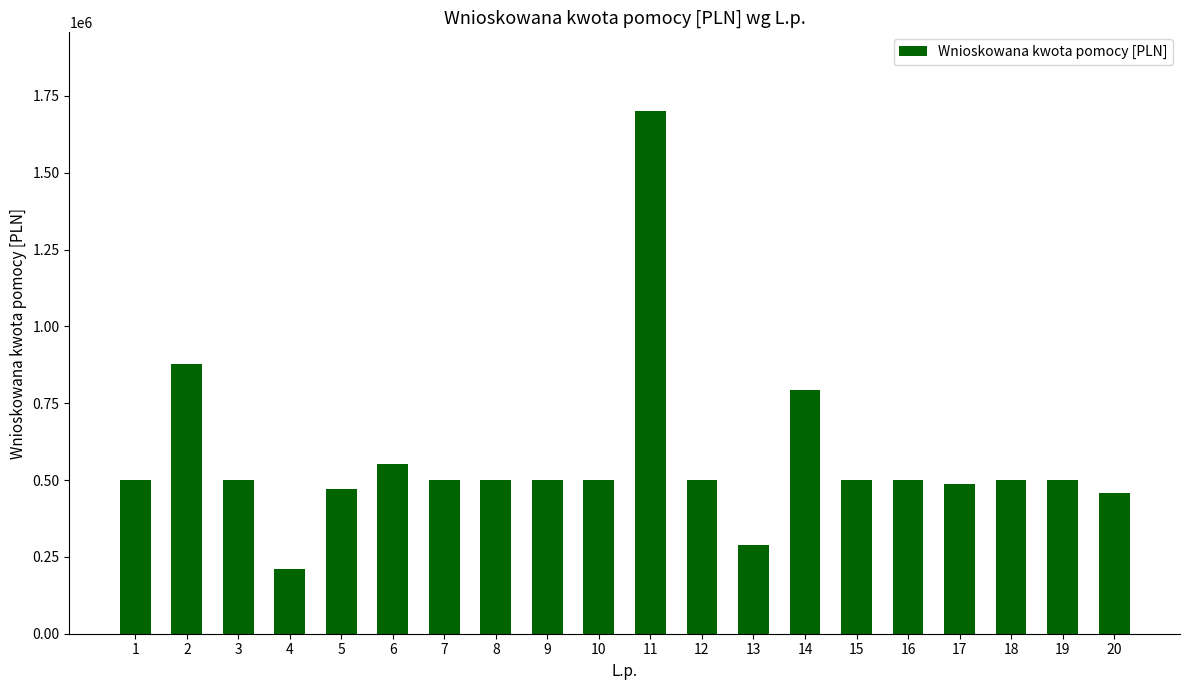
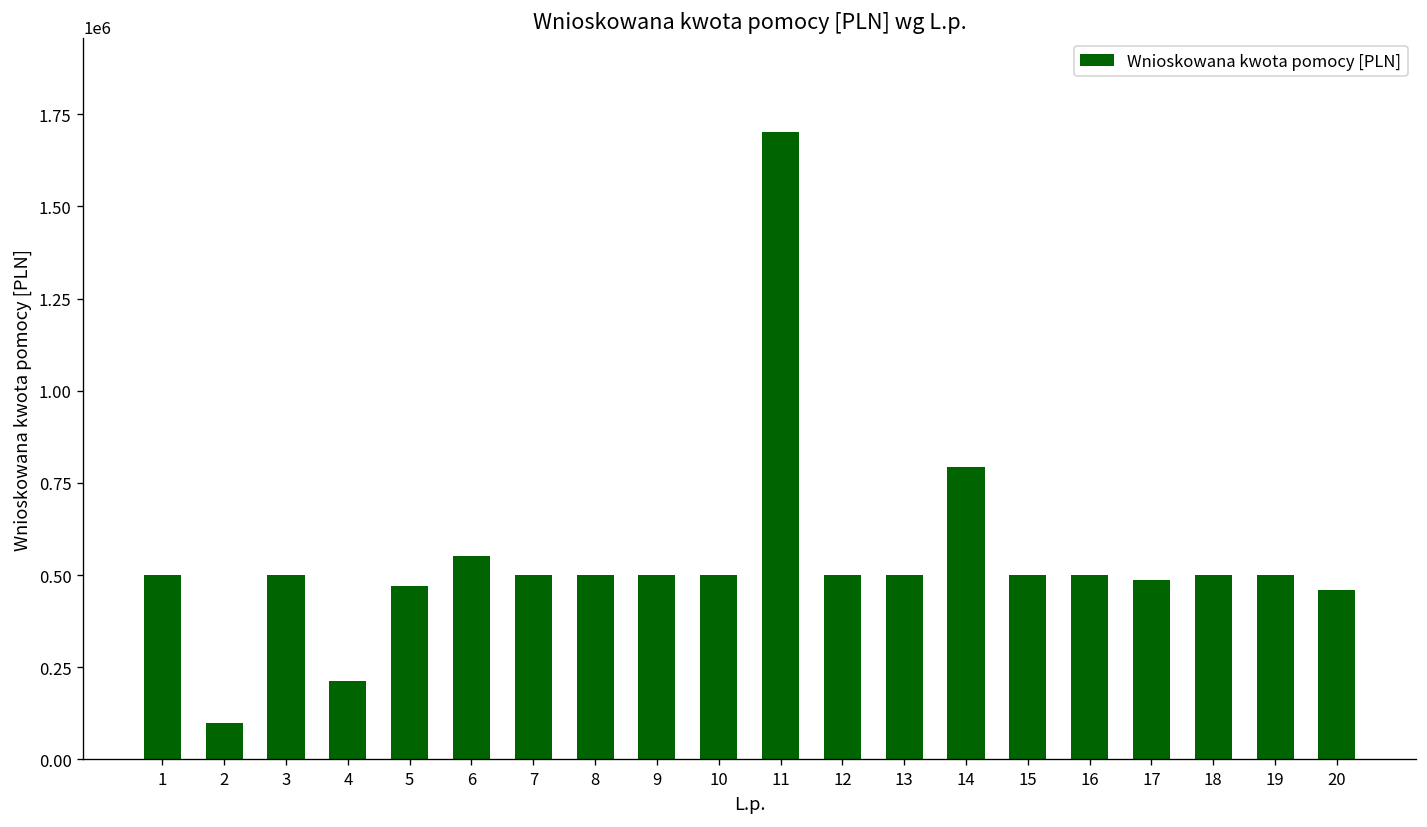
2: 880000 -> 100000
13: 290000 -> 500000
